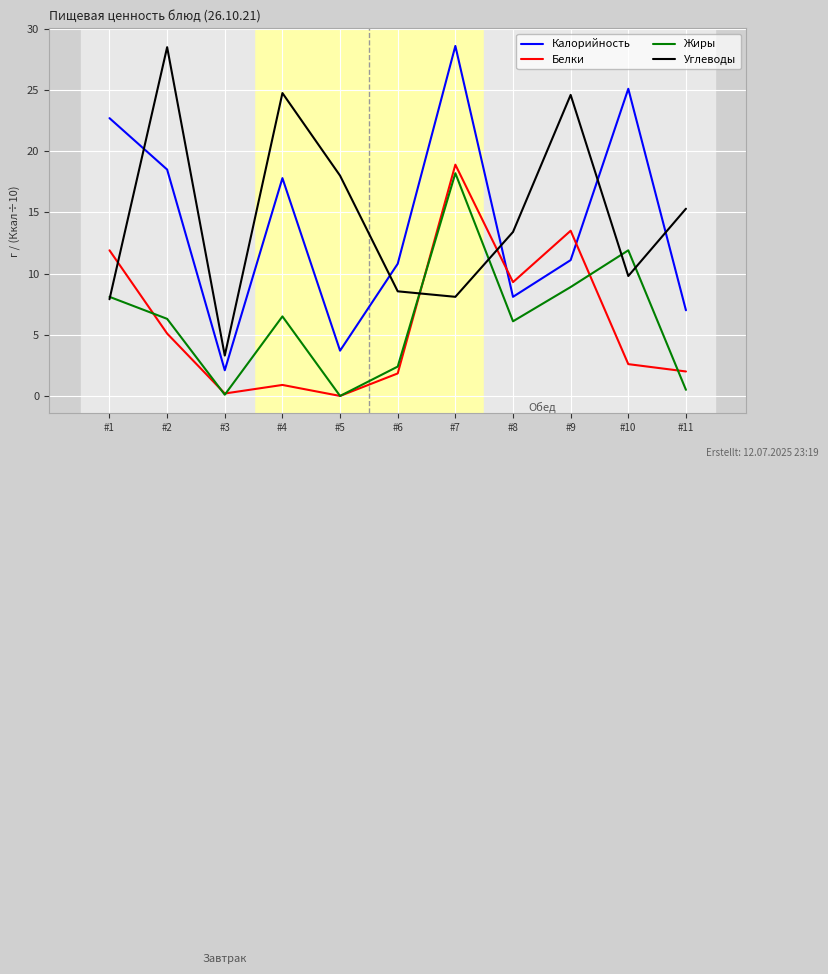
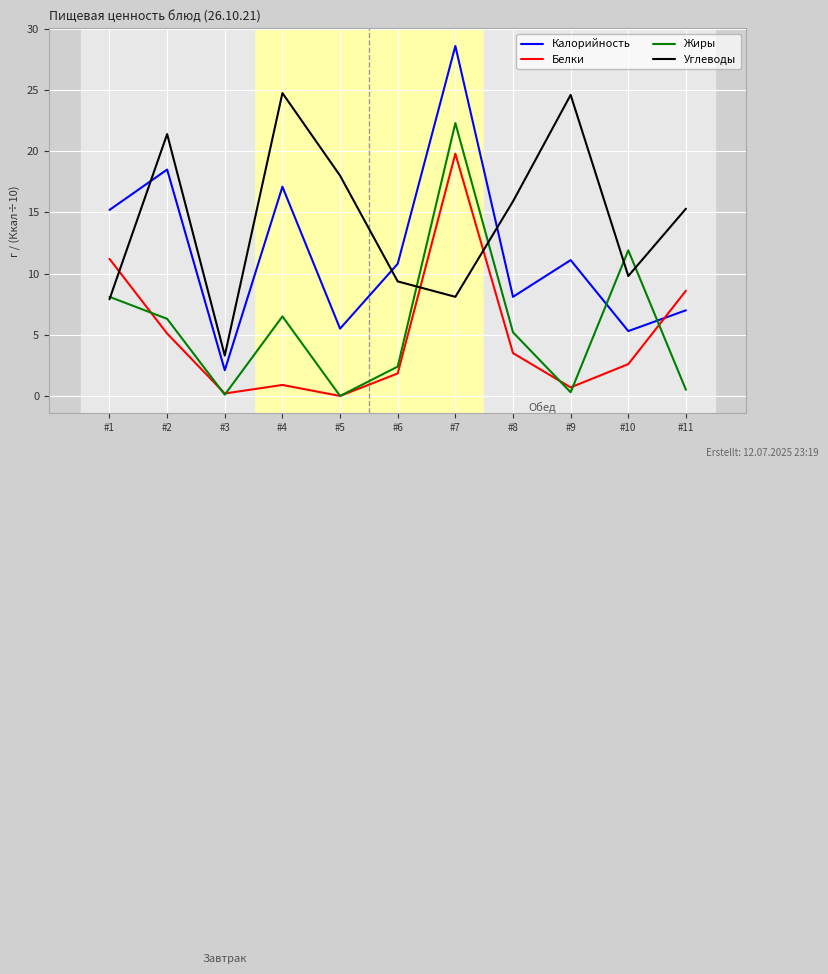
Калорийность, #1: 22.7 -> 15.2
Белки, #1: 11.9 -> 11.2
Углеводы, #2: 28.5 -> 21.4
Калорийность, #4: 17.8 -> 17.1
Калорийность, #5: 3.7 -> 5.5
Углеводы, #6: 8.6 -> 9.4
Белки, #7: 18.9 -> 19.8
Жиры, #7: 18.2 -> 22.3
Белки, #8: 9.3 -> 3.5
Жиры, #8: 6.1 -> 5.2
Углеводы, #8: 13.4 -> 15.9
Белки, #9: 13.5 -> 0.7
Жиры, #9: 8.9 -> 0.3
Калорийность, #10: 25.1 -> 5.3
Белки, #11: 2.0 -> 8.6
